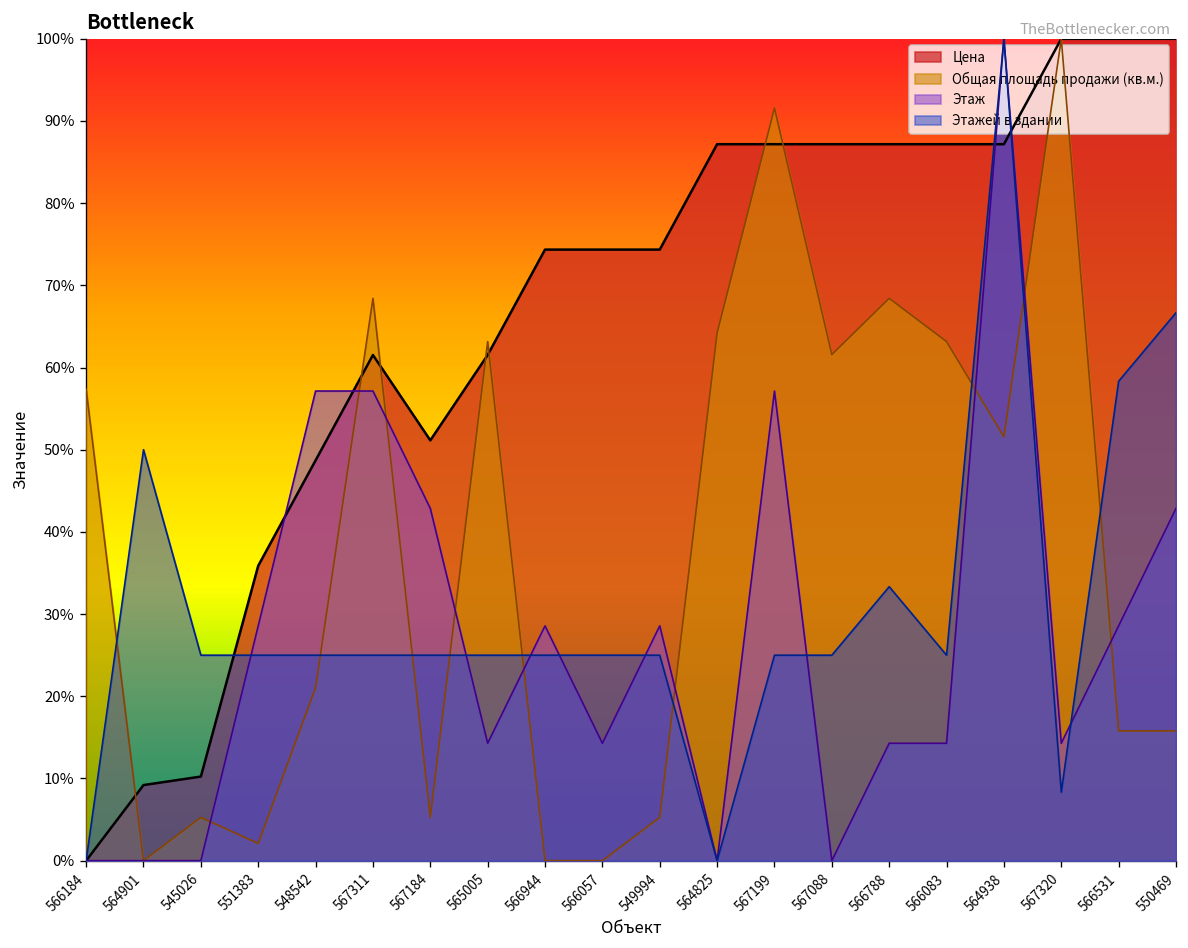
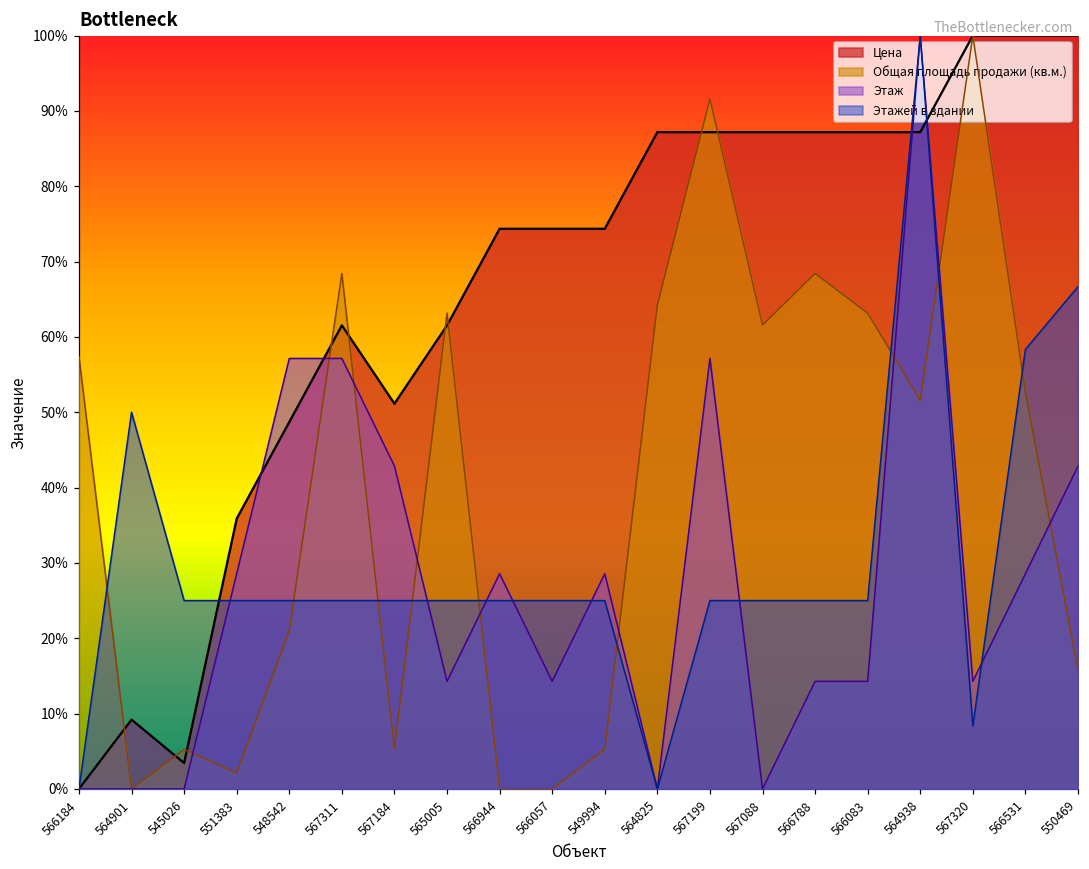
Цена, 545026: 10% -> 3%
Этажей в здании, 566788: 33% -> 25%
Общая площадь продажи (кв.м.), 566531: 16% -> 53%
